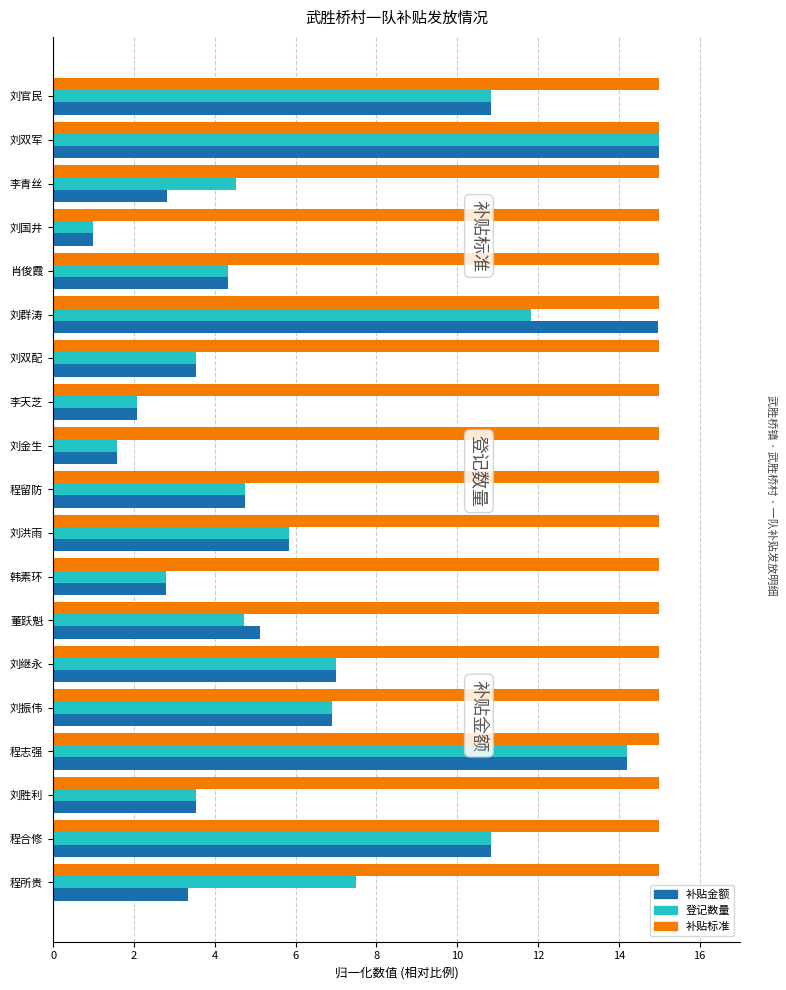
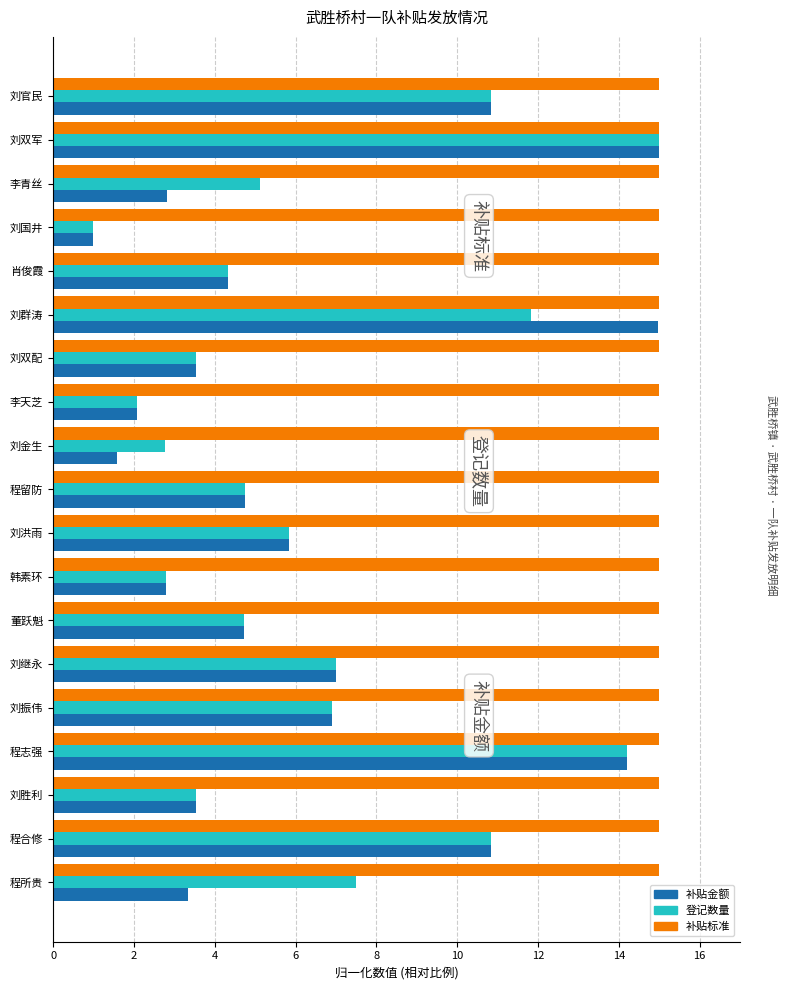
登记数量, 李青丝: 4.5 -> 5.1
登记数量, 刘金生: 1.6 -> 2.8
补贴金额, 董跃魁: 5.1 -> 4.7
